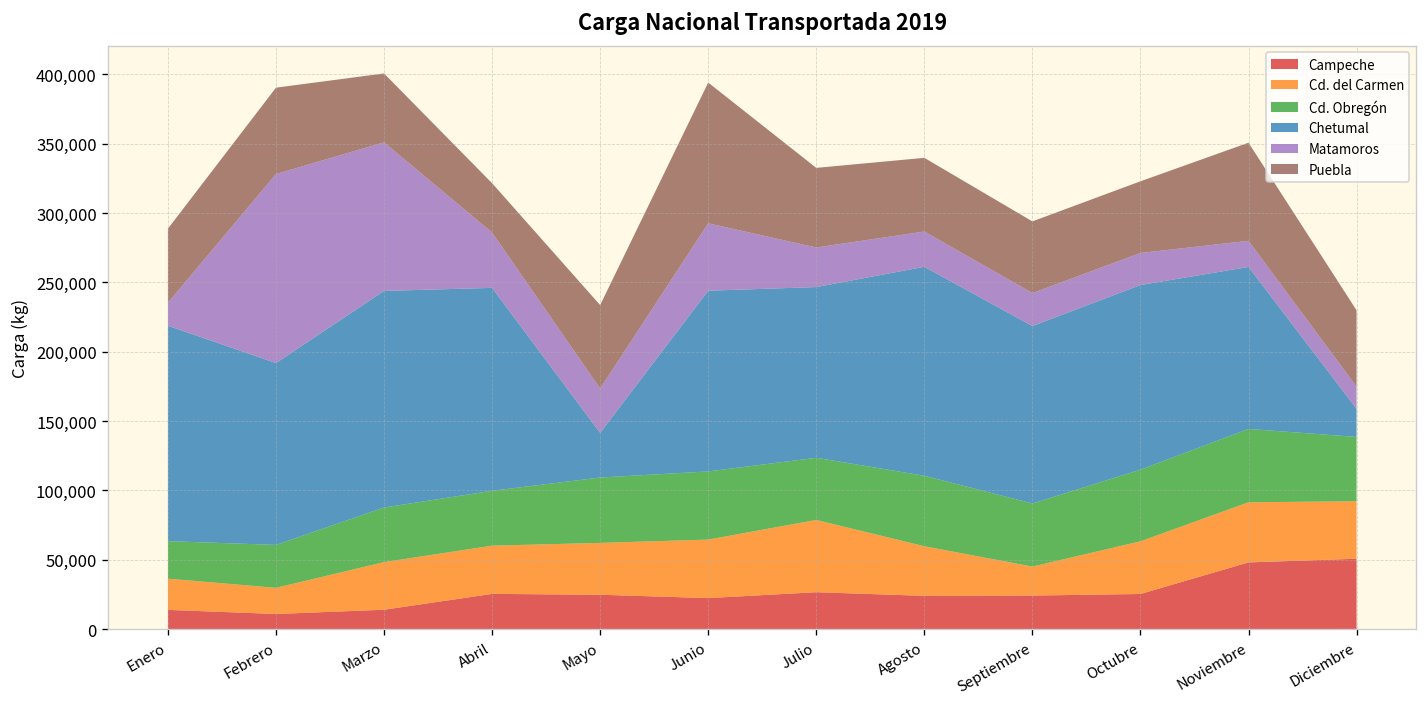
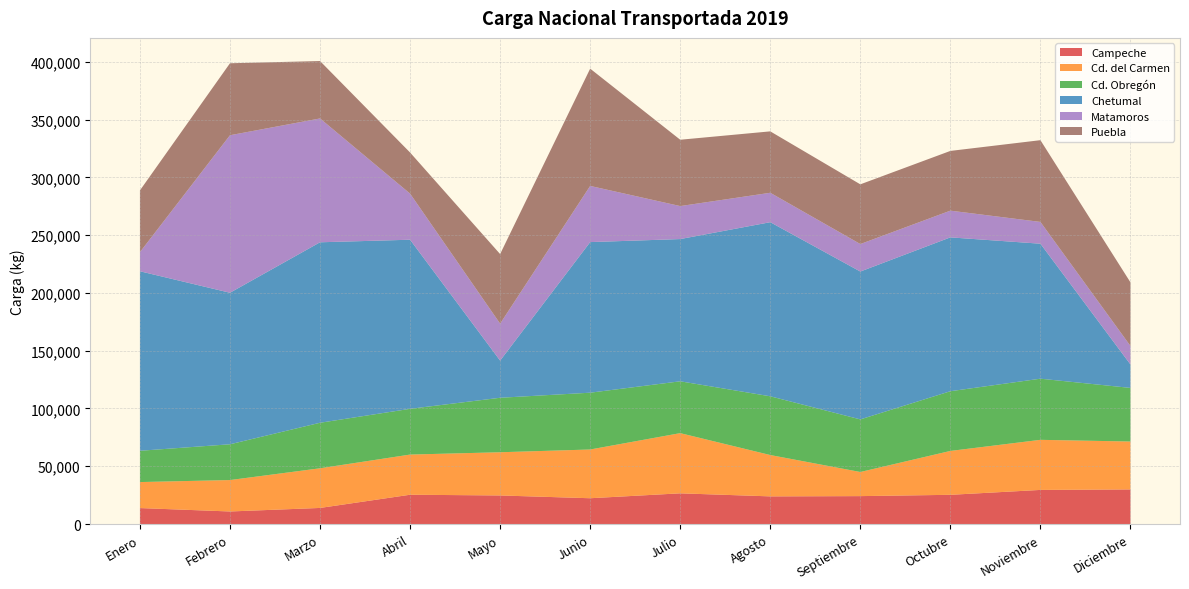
Cd. del Carmen, Febrero: 19,000 -> 27,000
Campeche, Noviembre: 48,000 -> 30,000
Campeche, Diciembre: 51,000 -> 30,000
